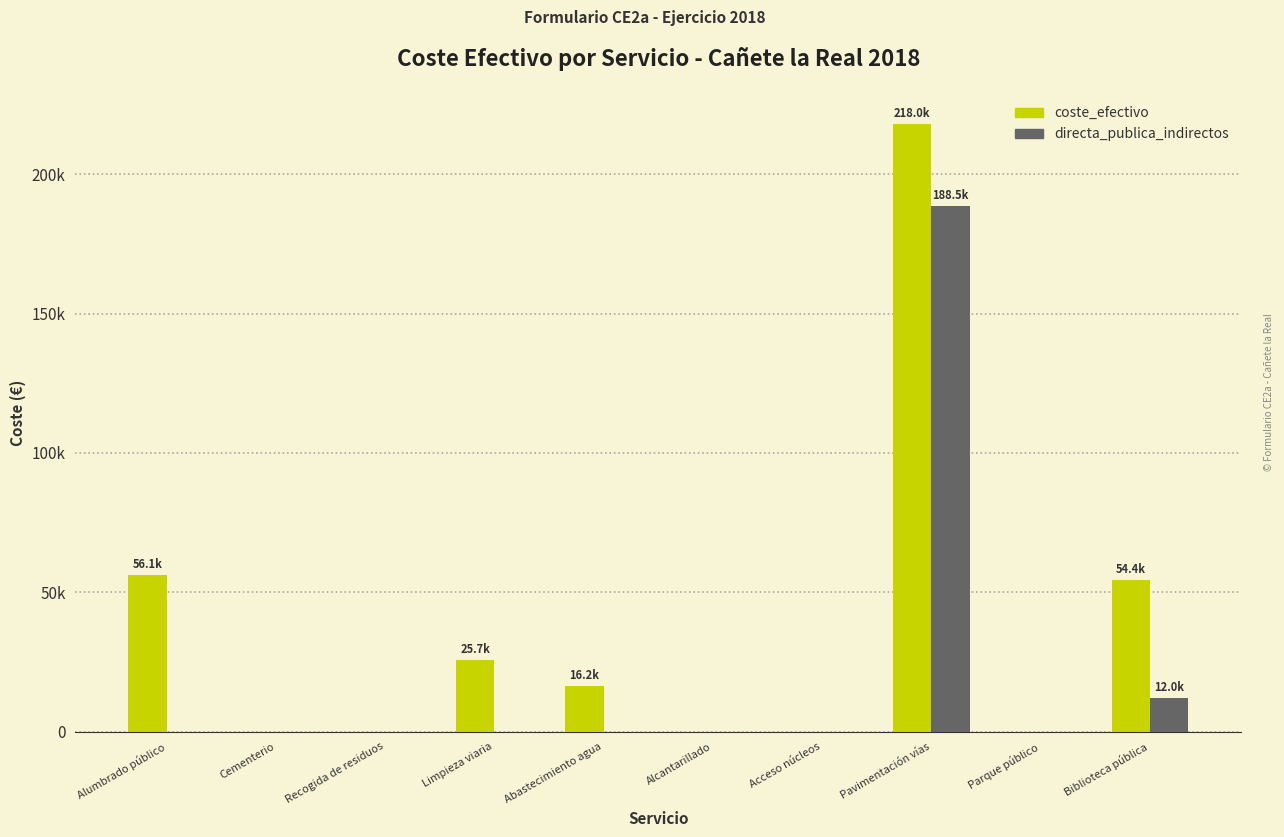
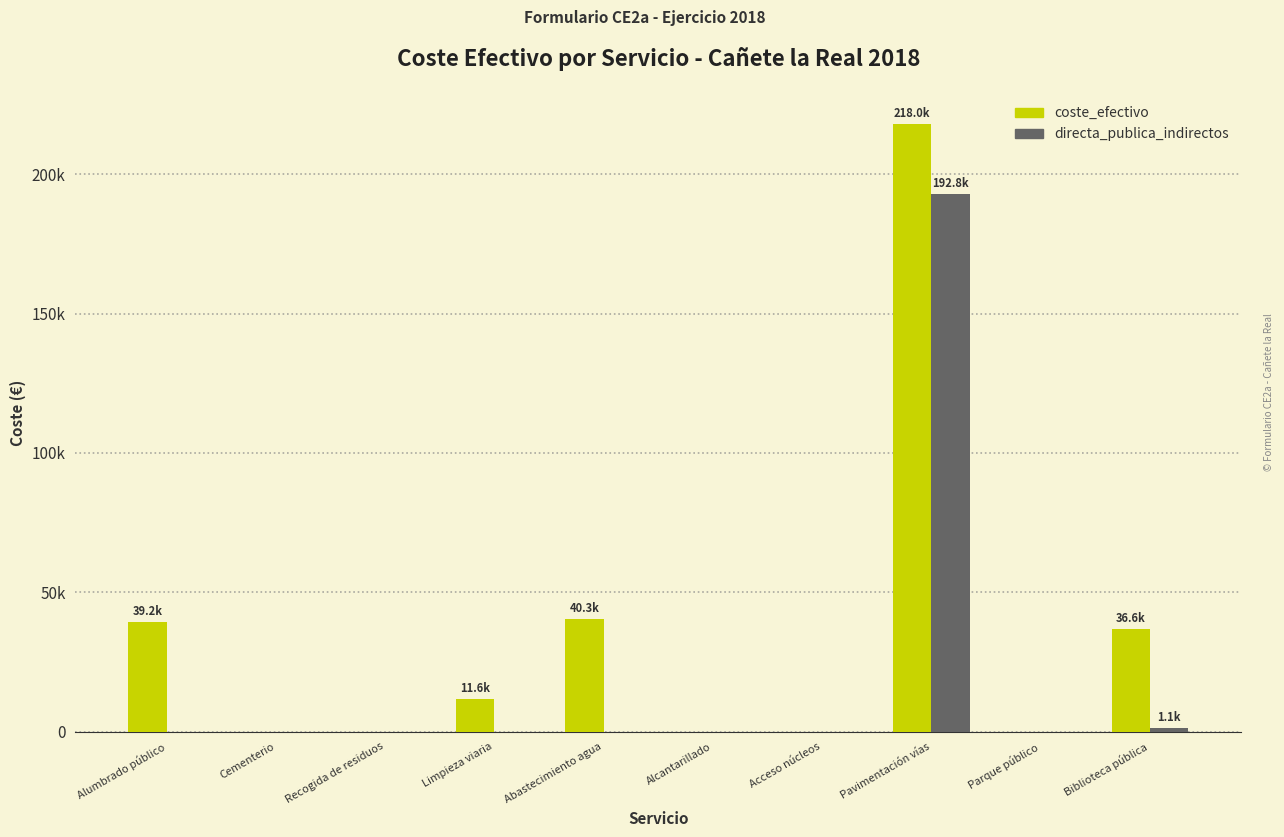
coste_efectivo, Alumbrado público: 56.1k -> 39.2k
coste_efectivo, Limpieza viaria: 25.7k -> 11.6k
coste_efectivo, Abastecimiento agua: 16.2k -> 40.3k
directa_publica_indirectos, Pavimentación vías: 188.5k -> 192.8k
coste_efectivo, Biblioteca pública: 54.4k -> 36.6k
directa_publica_indirectos, Biblioteca pública: 12.0k -> 1.1k
